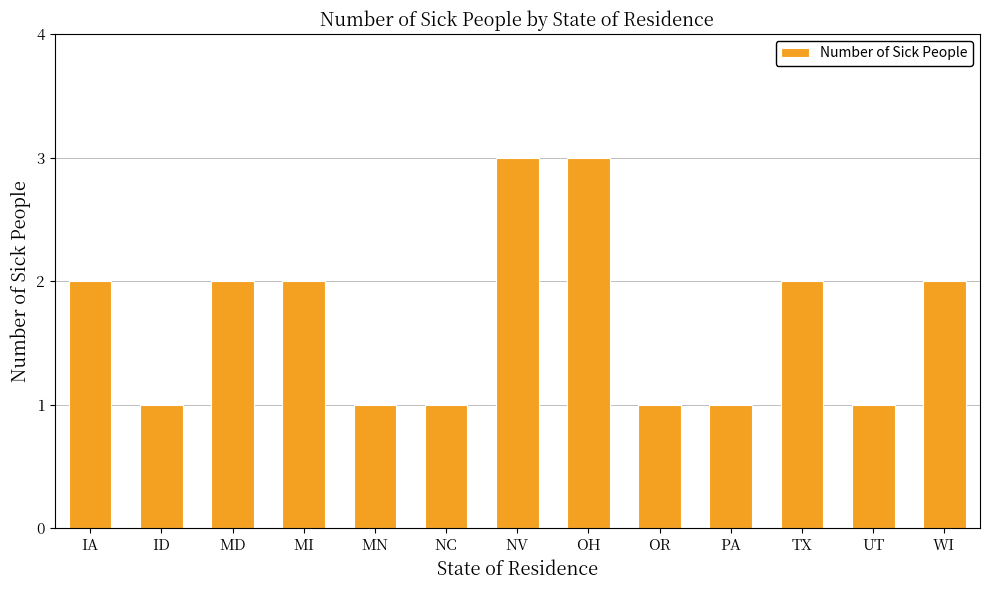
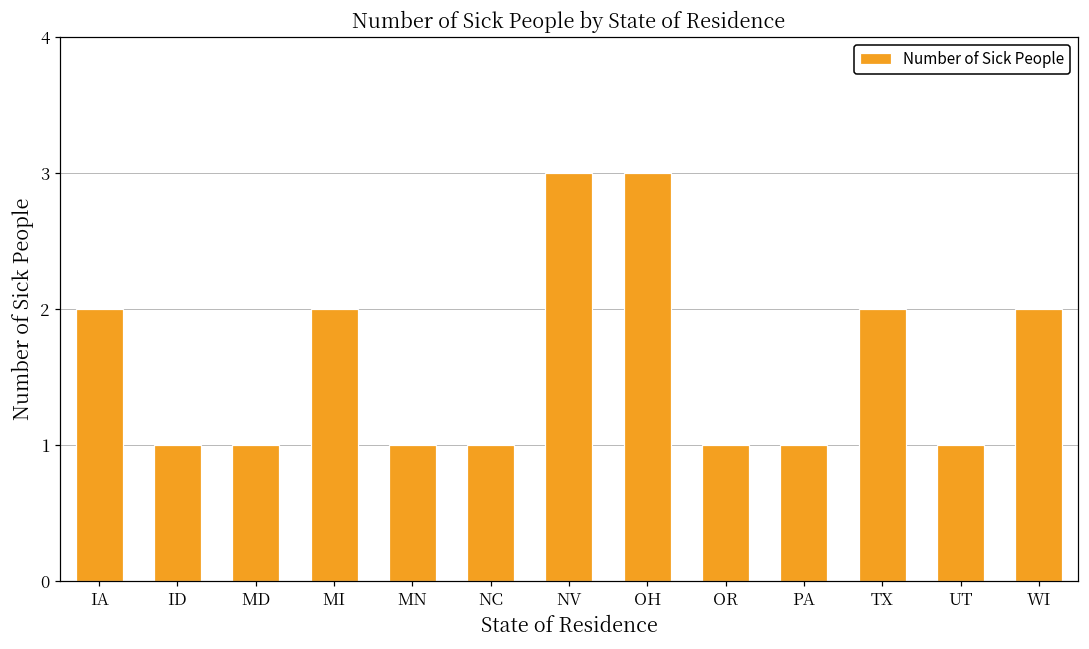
MD: 2 -> 1
